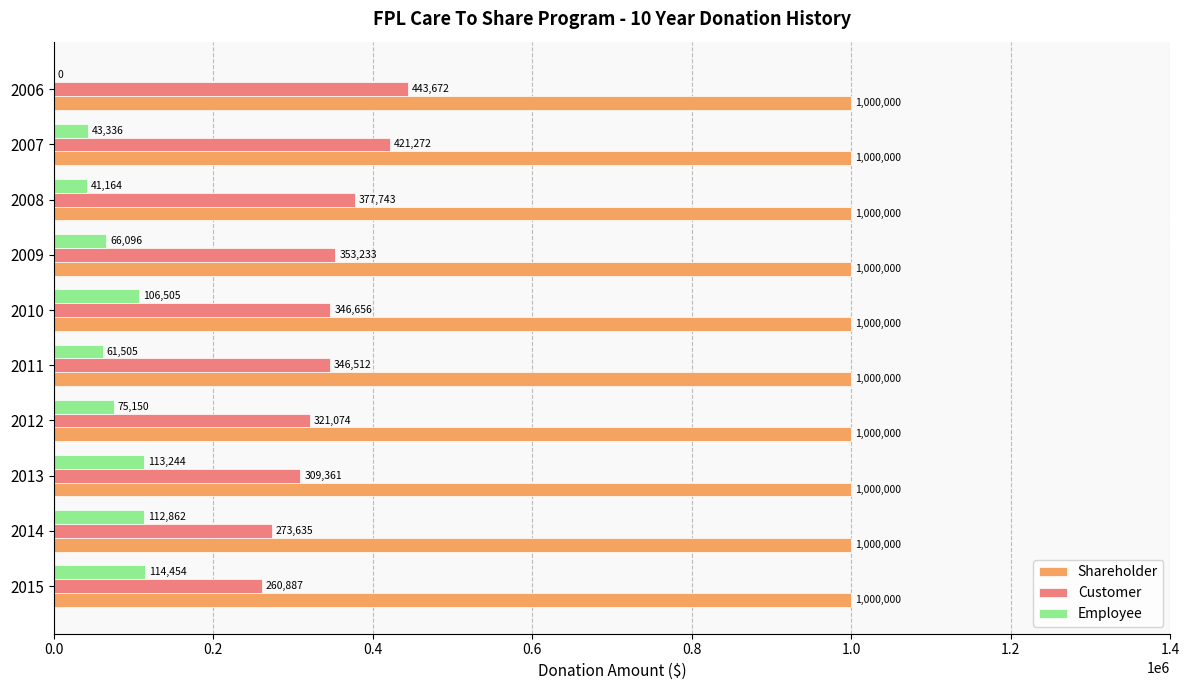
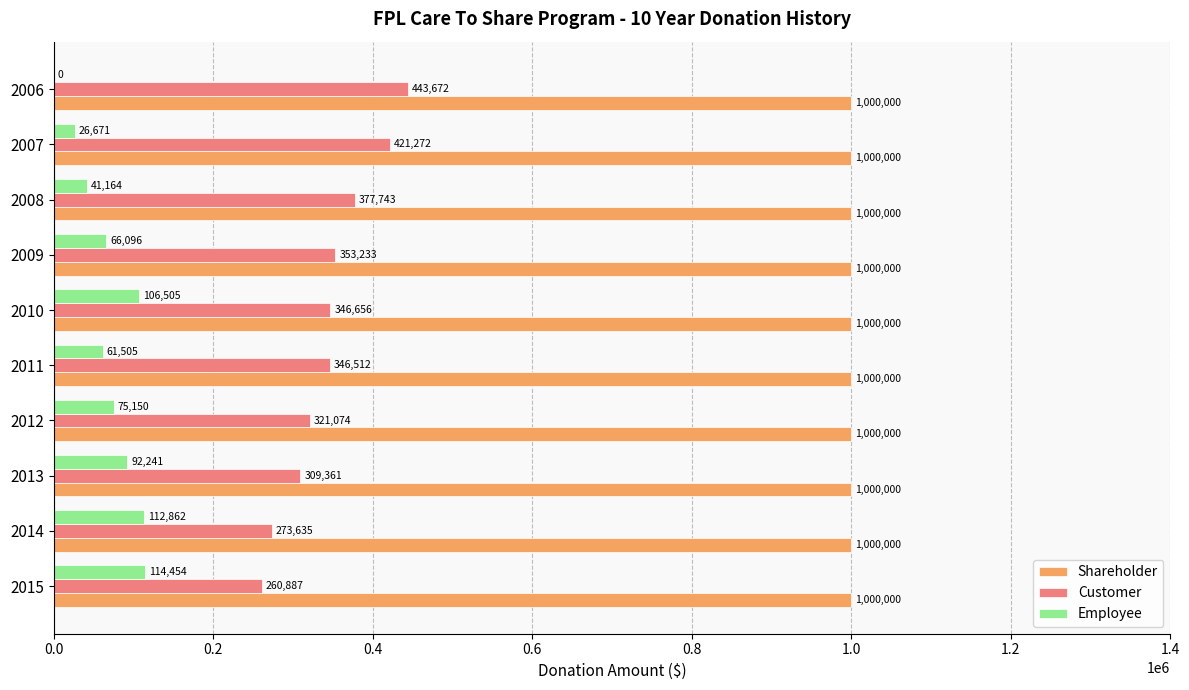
Employee, 2007: 43,336 -> 26,671
Employee, 2013: 113,244 -> 92,241
